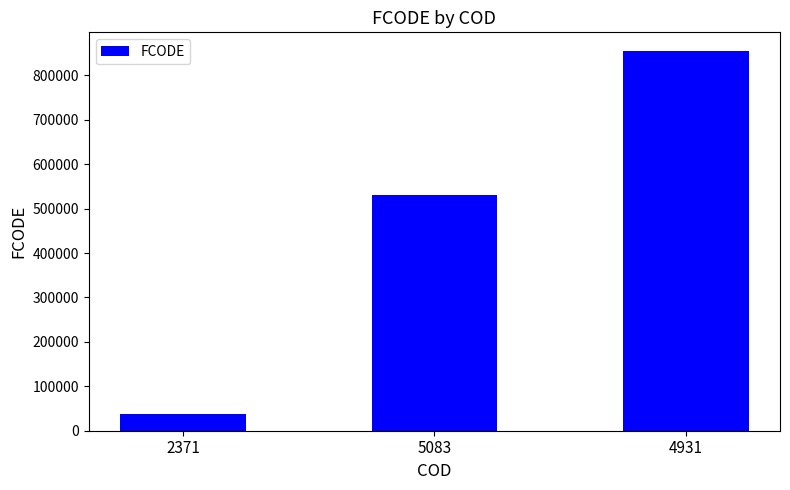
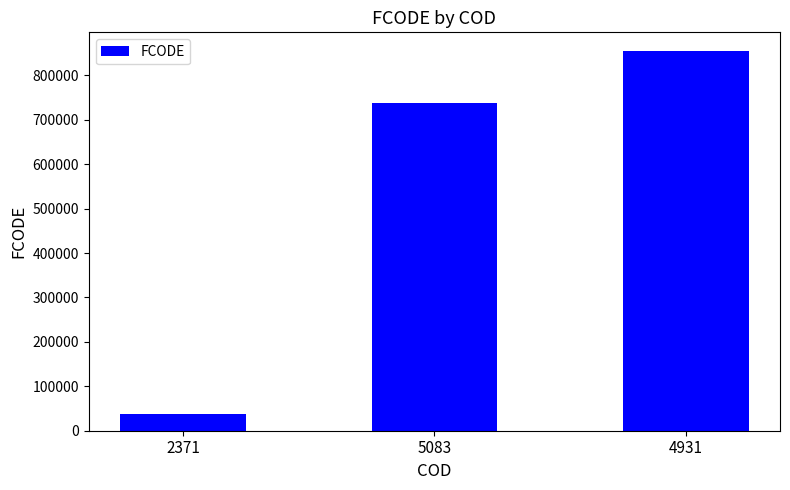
5083: 530000 -> 740000
